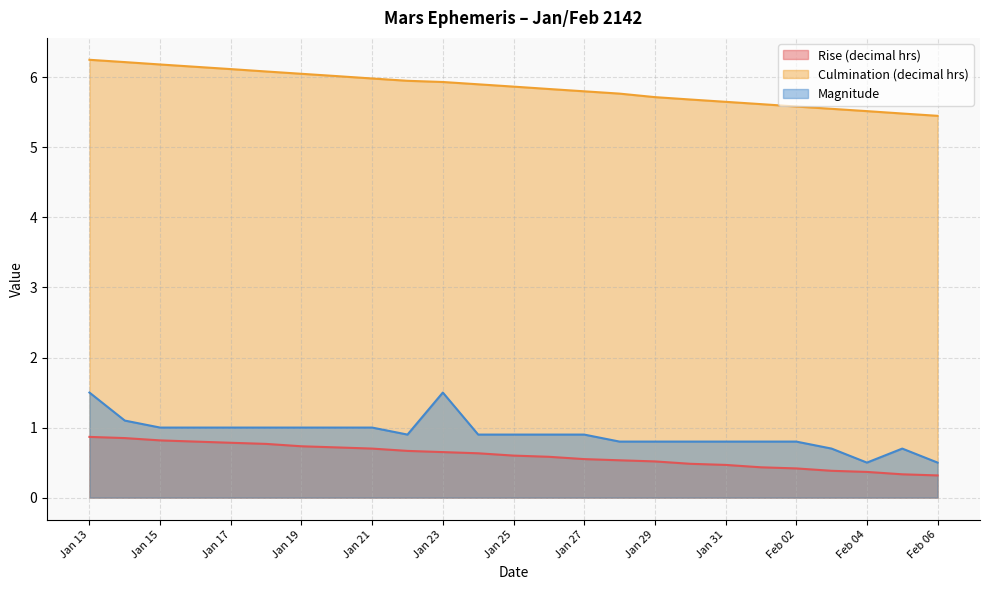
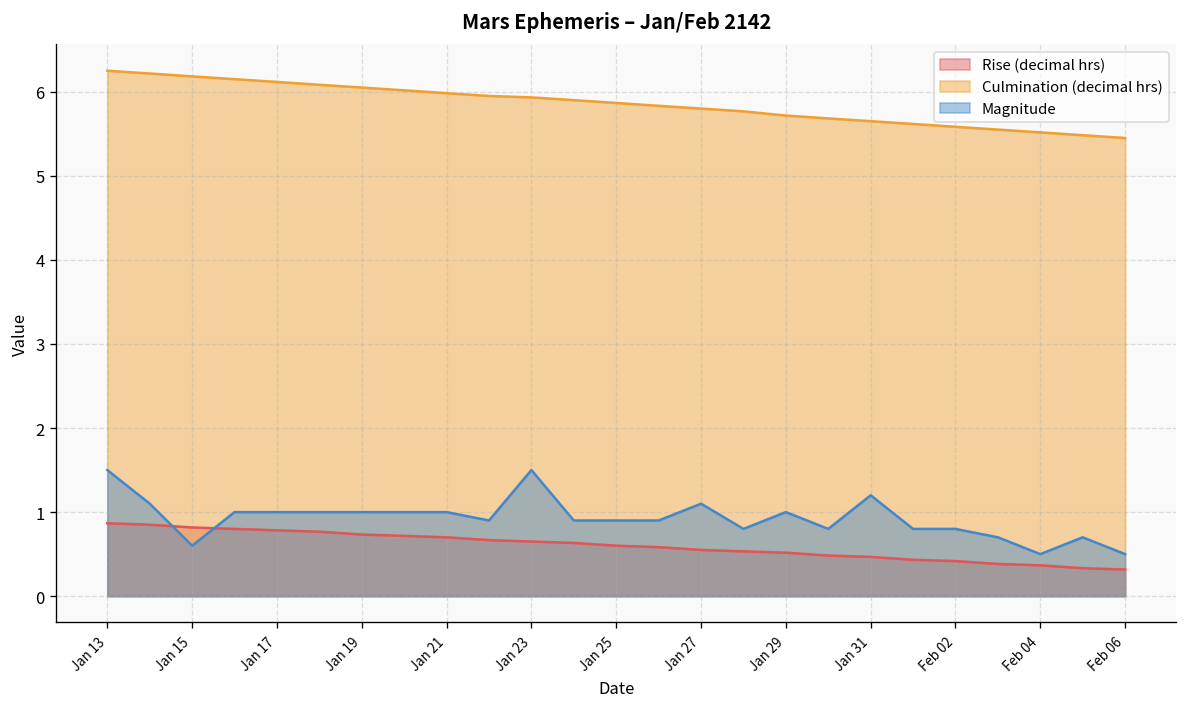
Magnitude, Jan 15: 1.0 -> 0.6
Magnitude, Jan 27: 0.9 -> 1.1
Magnitude, Jan 29: 0.8 -> 1.0
Magnitude, Jan 31: 0.8 -> 1.2
